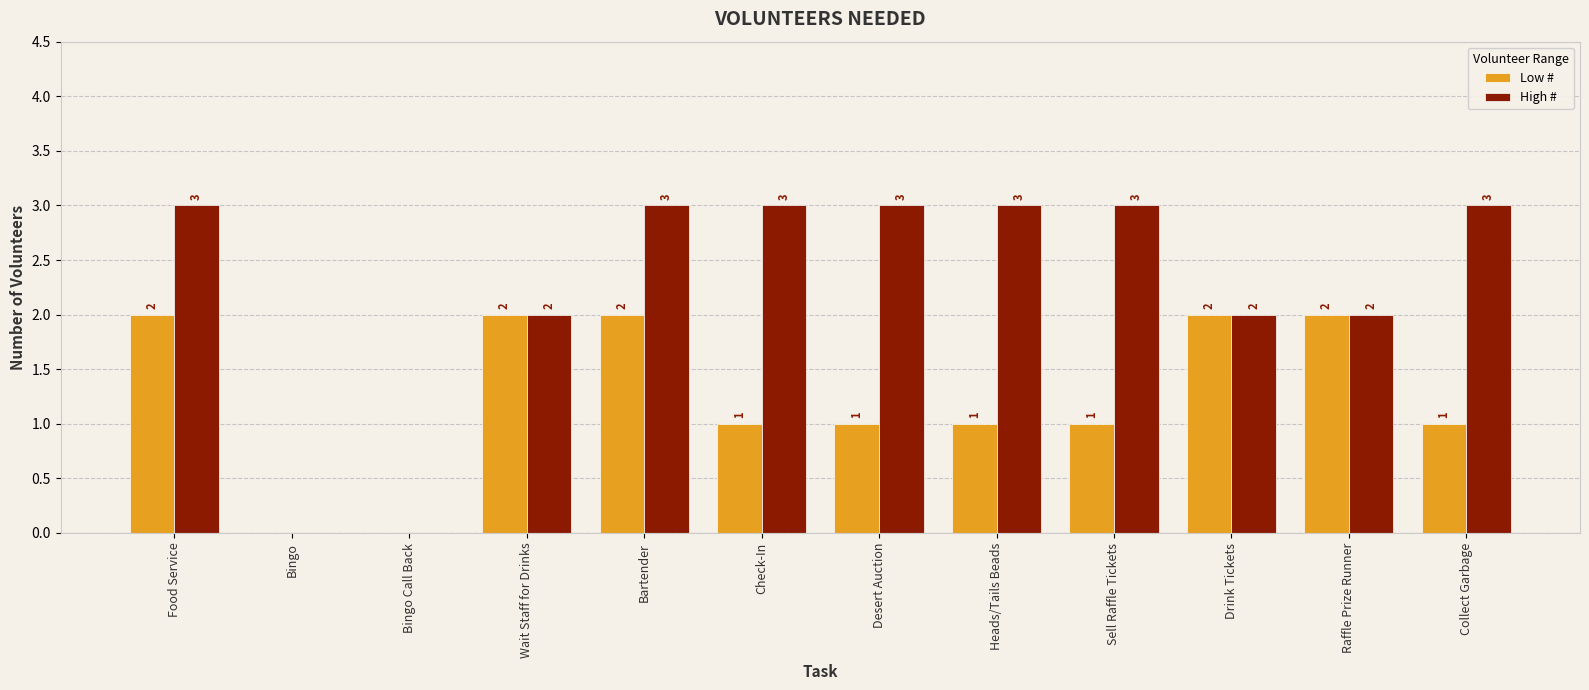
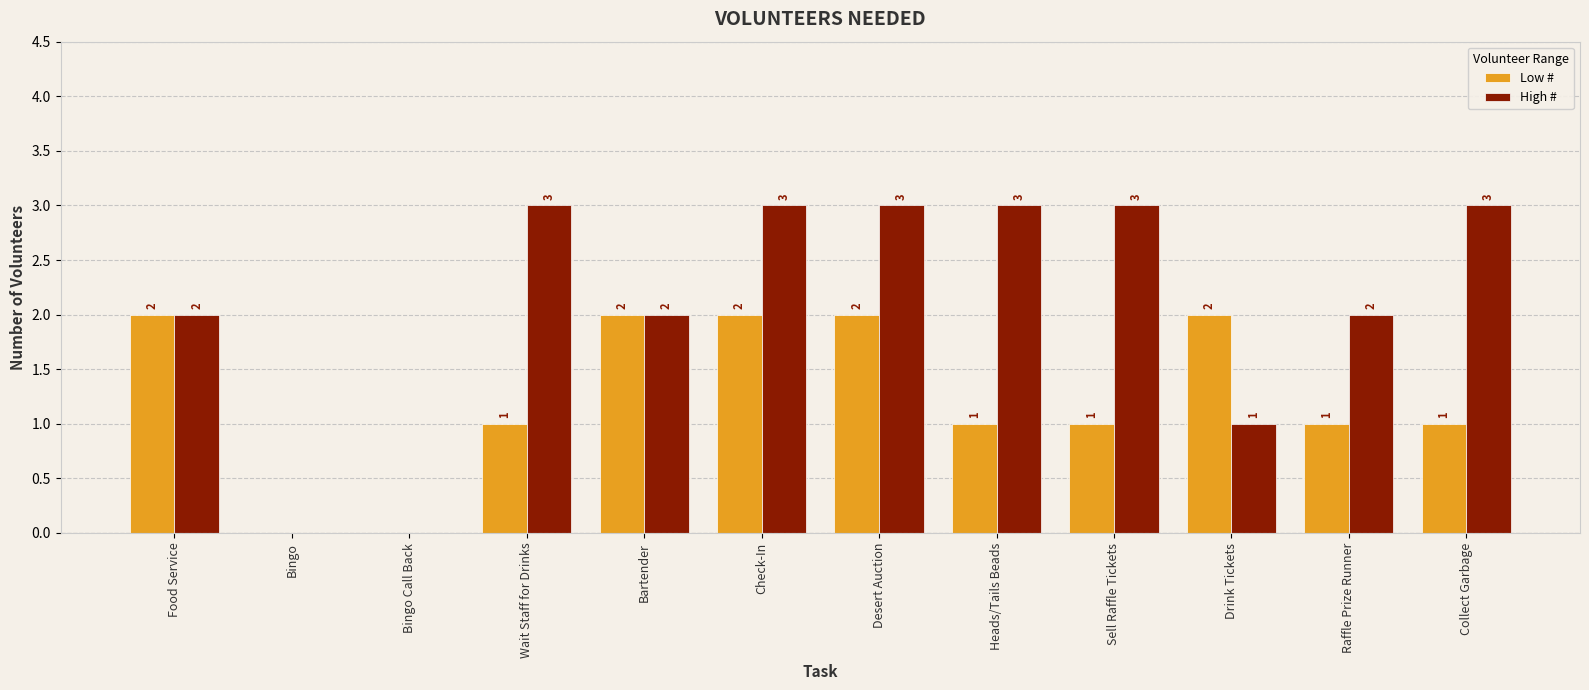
High #, Food Service: 3 -> 2
Low #, Wait Staff for Drinks: 2 -> 1
High #, Wait Staff for Drinks: 2 -> 3
High #, Bartender: 3 -> 2
Low #, Check-In: 1 -> 2
Low #, Desert Auction: 1 -> 2
High #, Drink Tickets: 2 -> 1
Low #, Raffle Prize Runner: 2 -> 1
